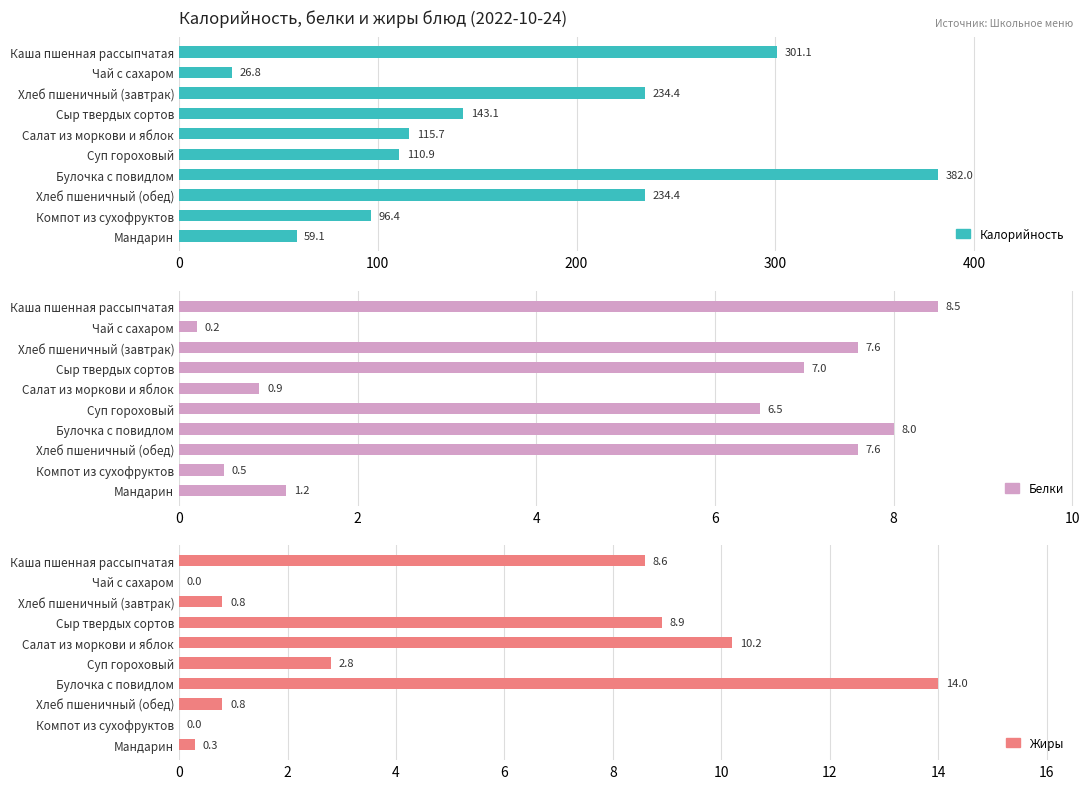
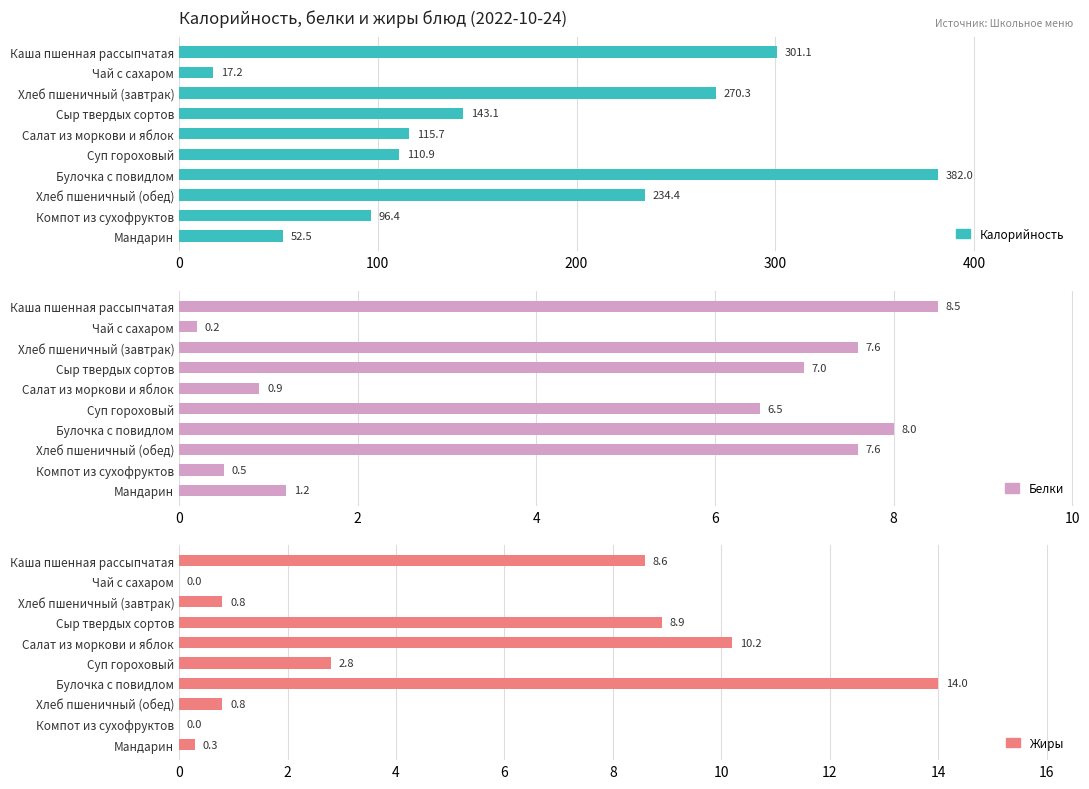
Калорийность, белки и жиры блюд (2022-10-24), Чай с сахаром: 26.8 -> 17.2
Калорийность, белки и жиры блюд (2022-10-24), Хлеб пшеничный (завтрак): 234.4 -> 270.3
Калорийность, белки и жиры блюд (2022-10-24), Мандарин: 59.1 -> 52.5
